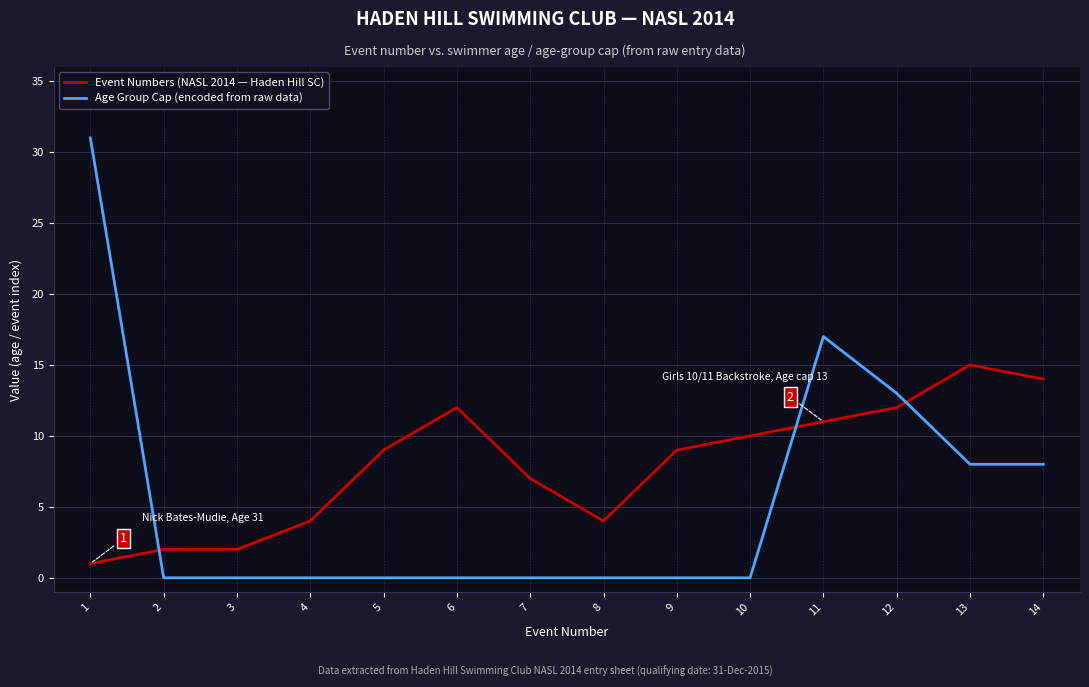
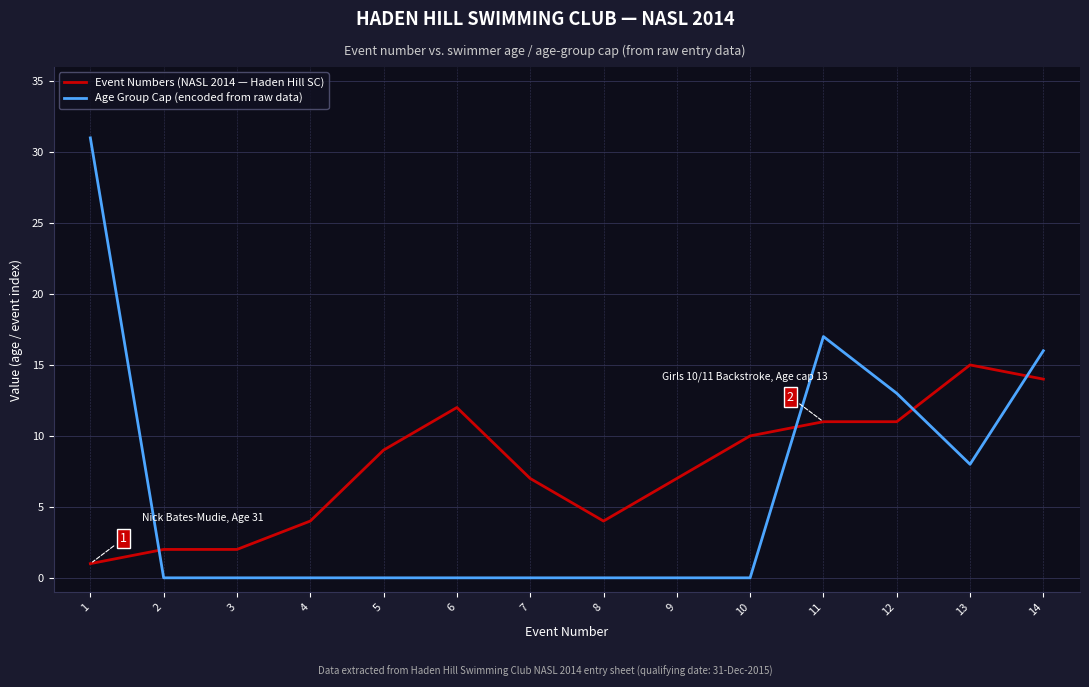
Event Numbers (NASL 2014 — Haden Hill SC), 9: 9 -> 7
Event Numbers (NASL 2014 — Haden Hill SC), 12: 12 -> 11
Age Group Cap (encoded from raw data), 14: 8 -> 16
